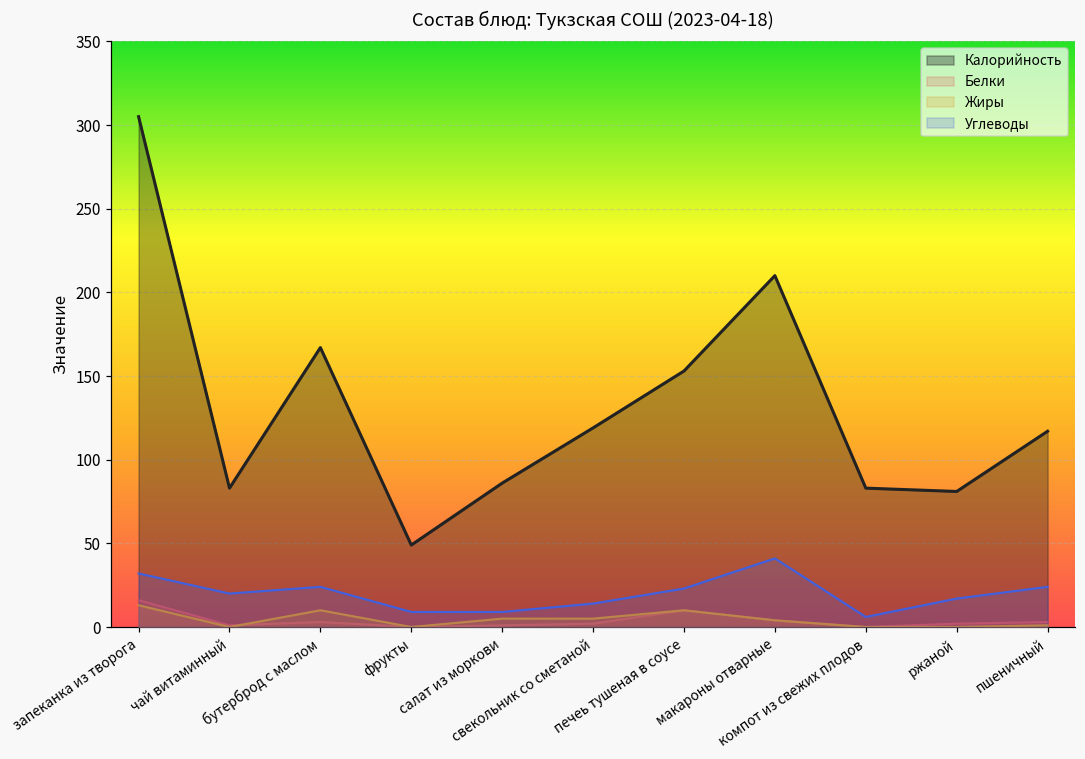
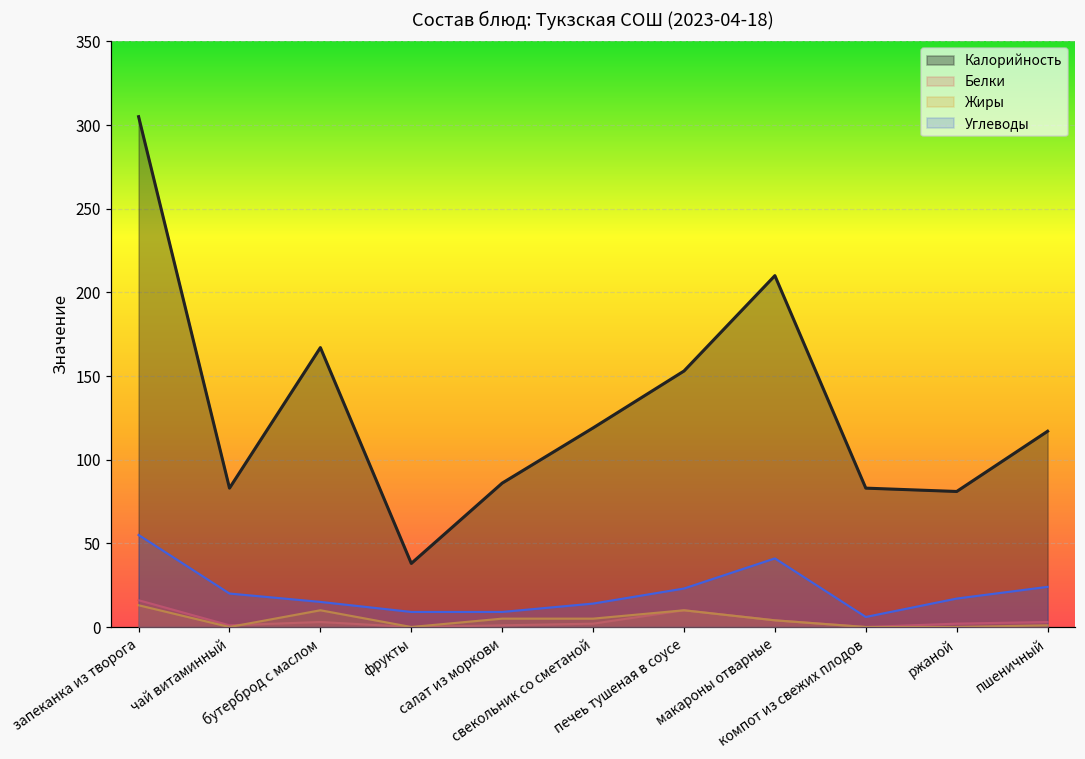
Углеводы, запеканка из творога: 32 -> 55
Углеводы, бутерброд с маслом: 24 -> 15
Калорийность, фрукты: 49 -> 38
